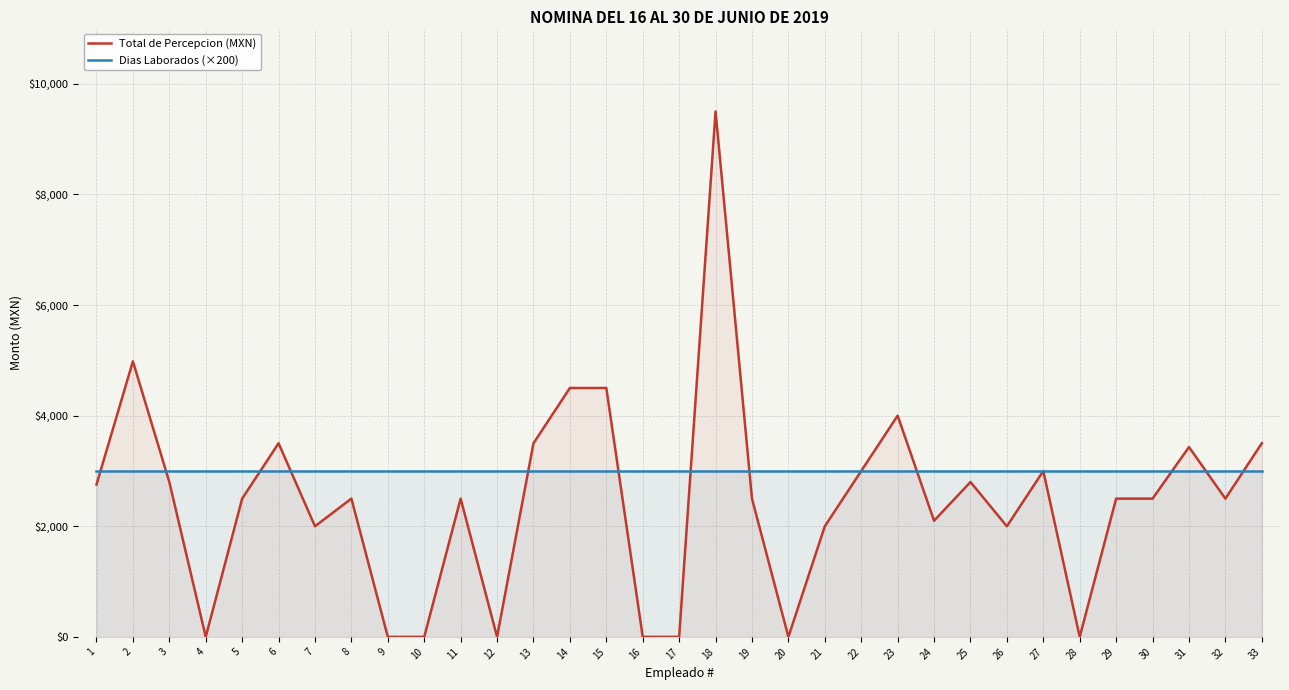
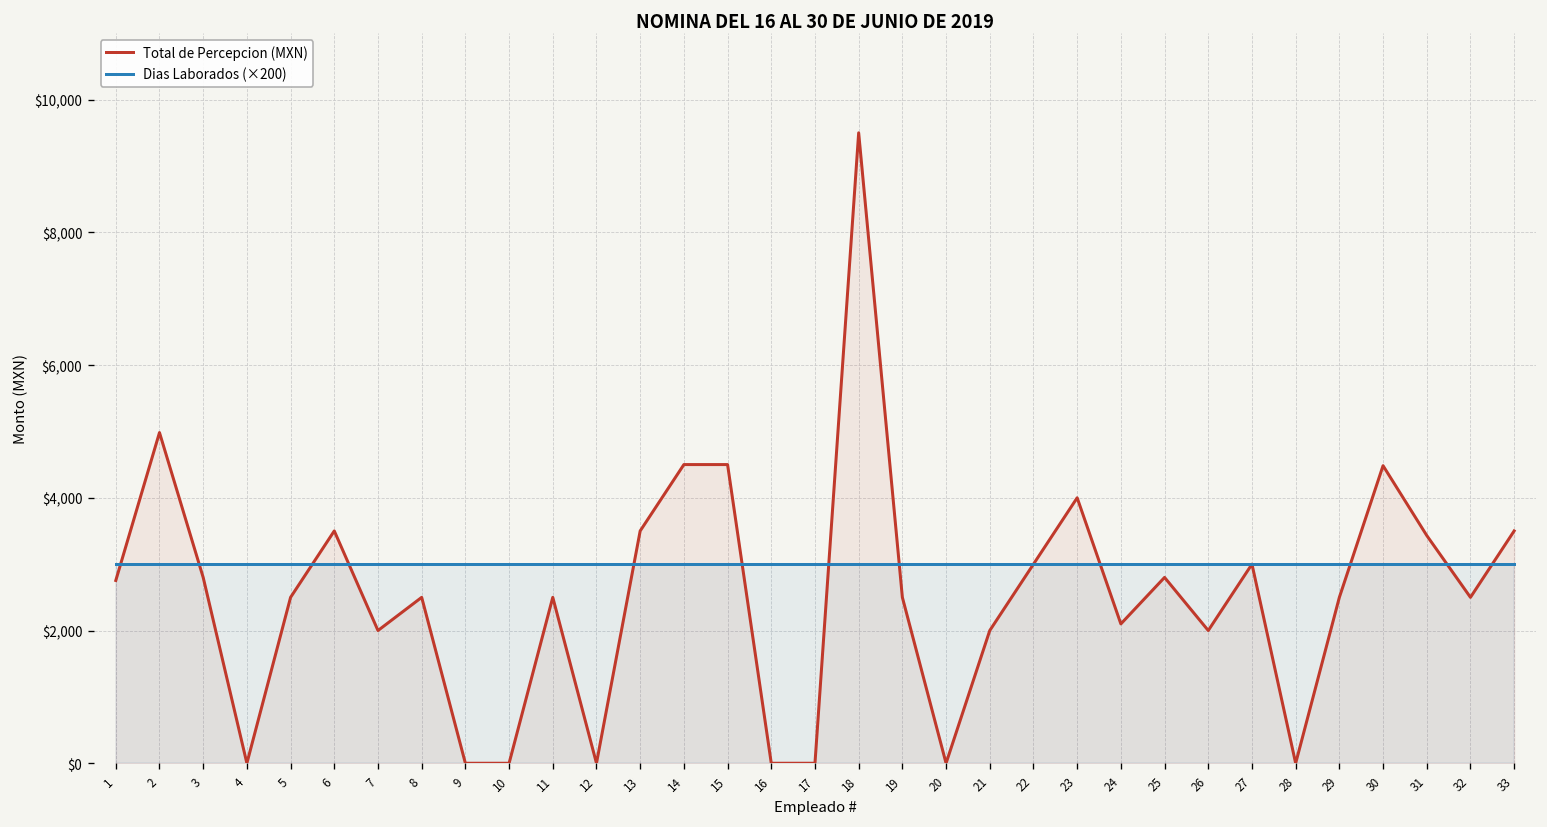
Total de Percepcion (MXN), 30: $2,500 -> $4,500
